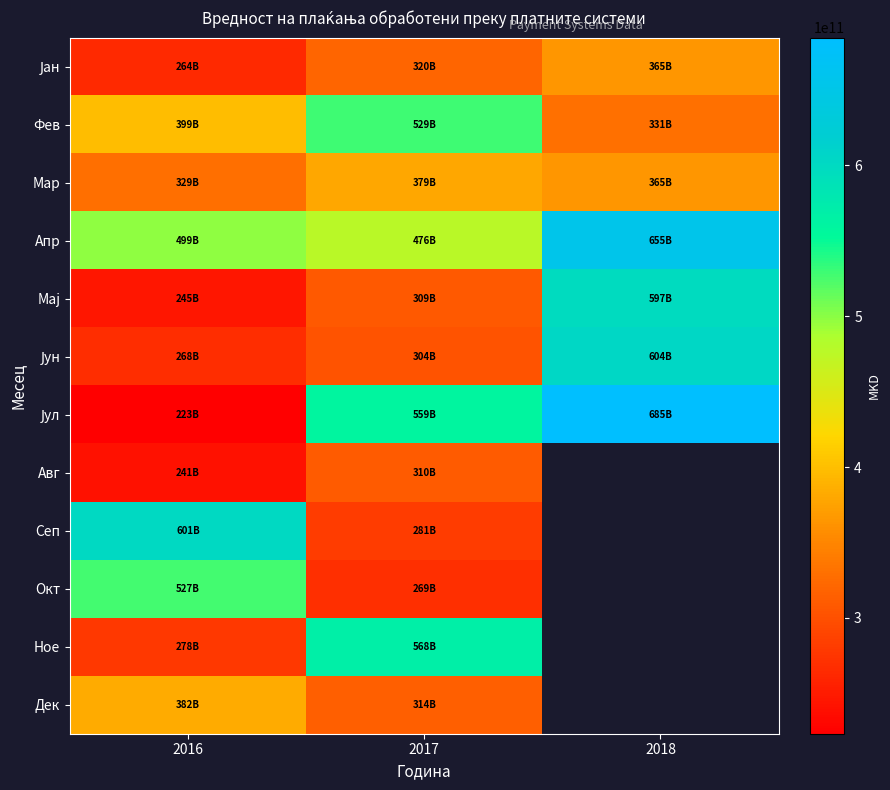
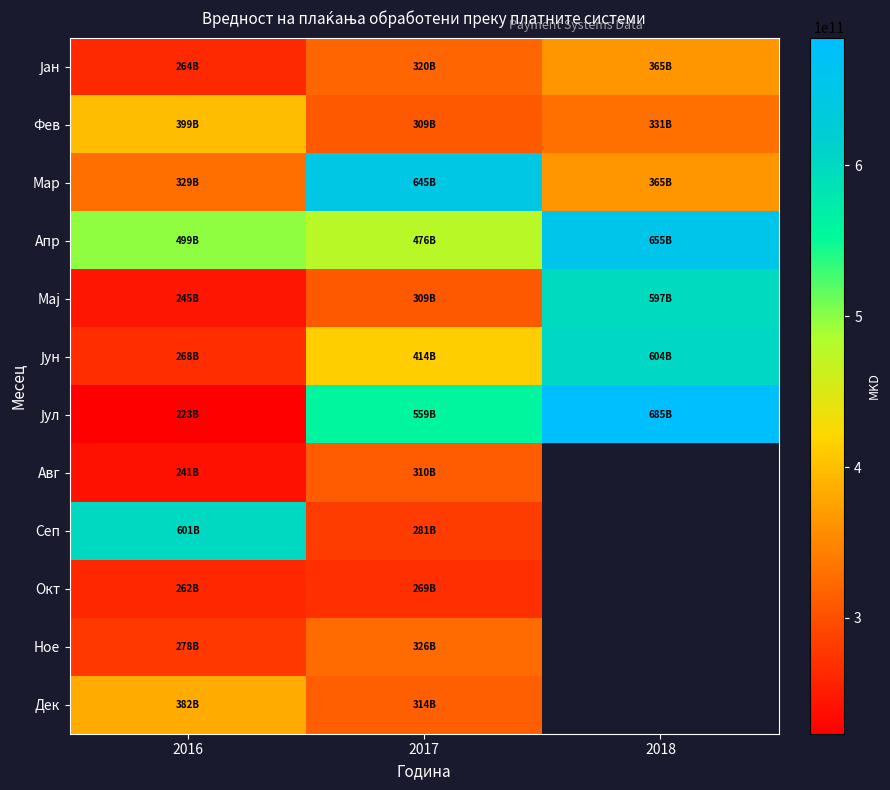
Фев, 2017: 529B -> 309B
Мар, 2017: 379B -> 645B
Јун, 2017: 304B -> 414B
Окт, 2016: 527B -> 262B
Ное, 2017: 568B -> 326B
